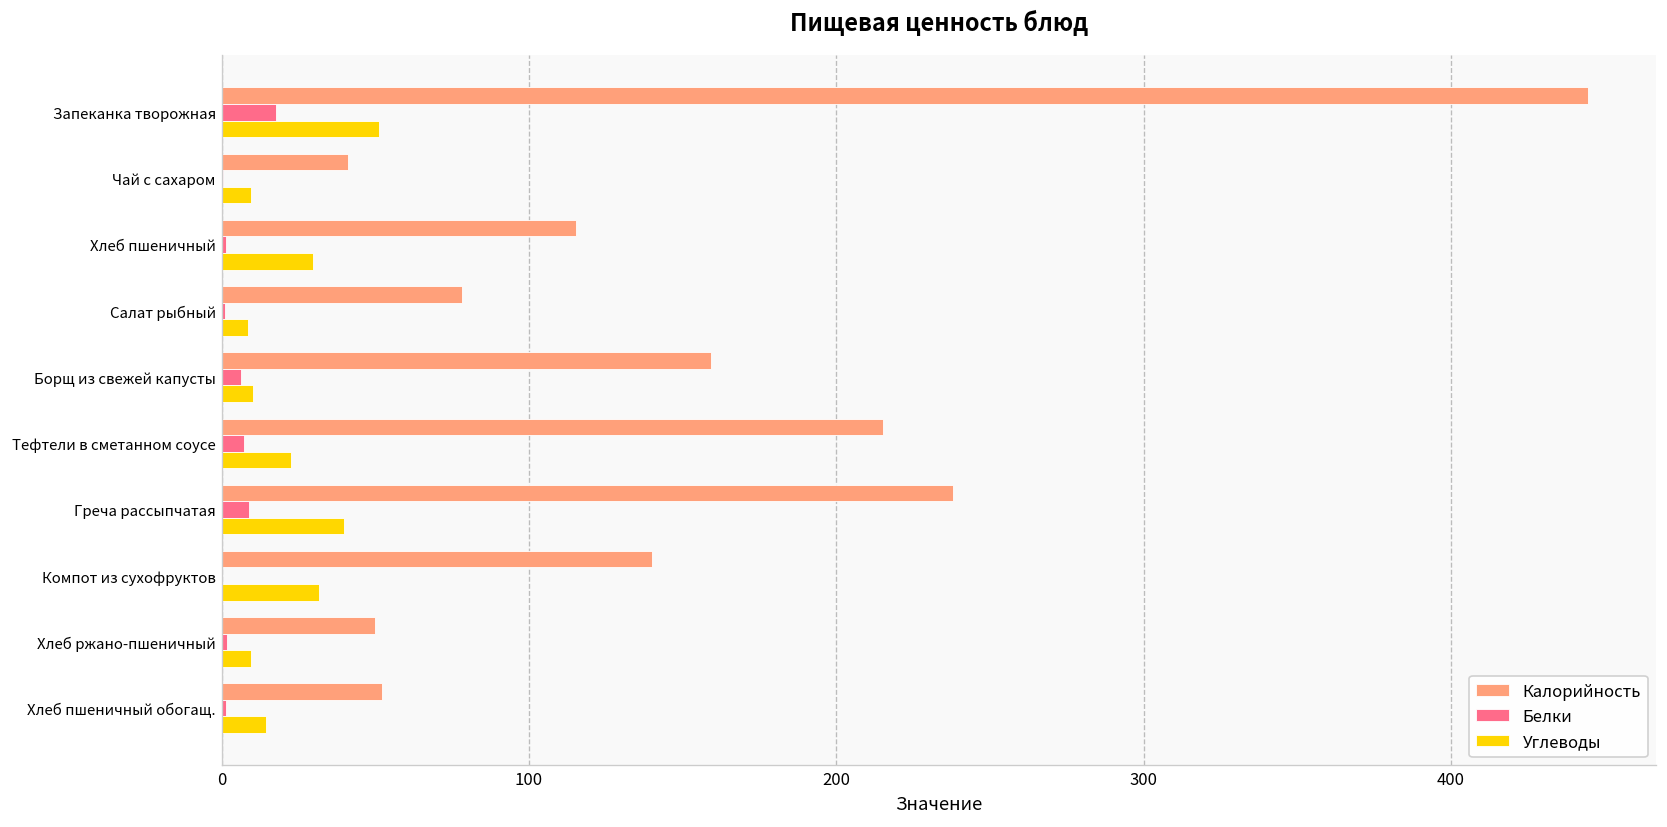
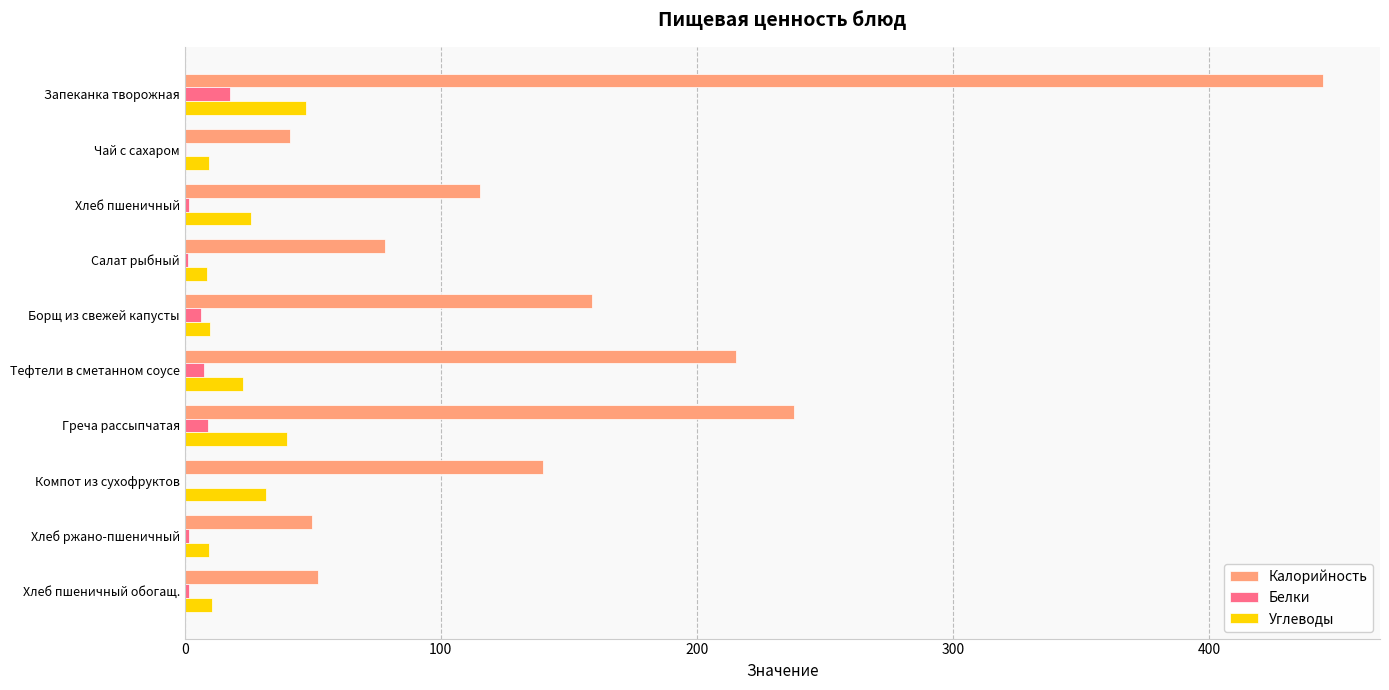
Углеводы, Запеканка творожная: 51 -> 47
Углеводы, Хлеб пшеничный: 30 -> 26
Углеводы, Хлеб пшеничный обогащ.: 14 -> 11
